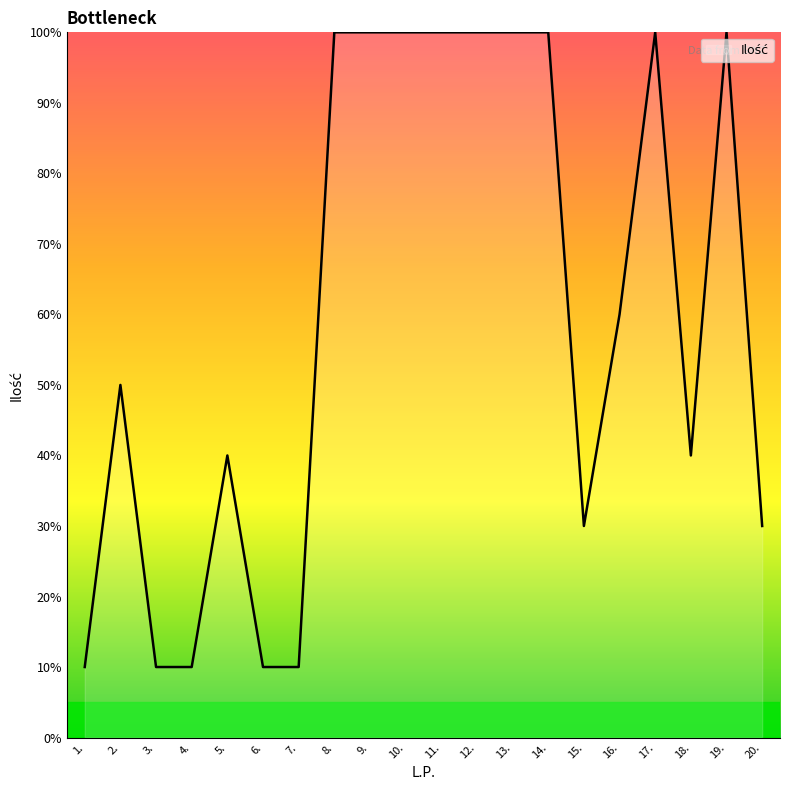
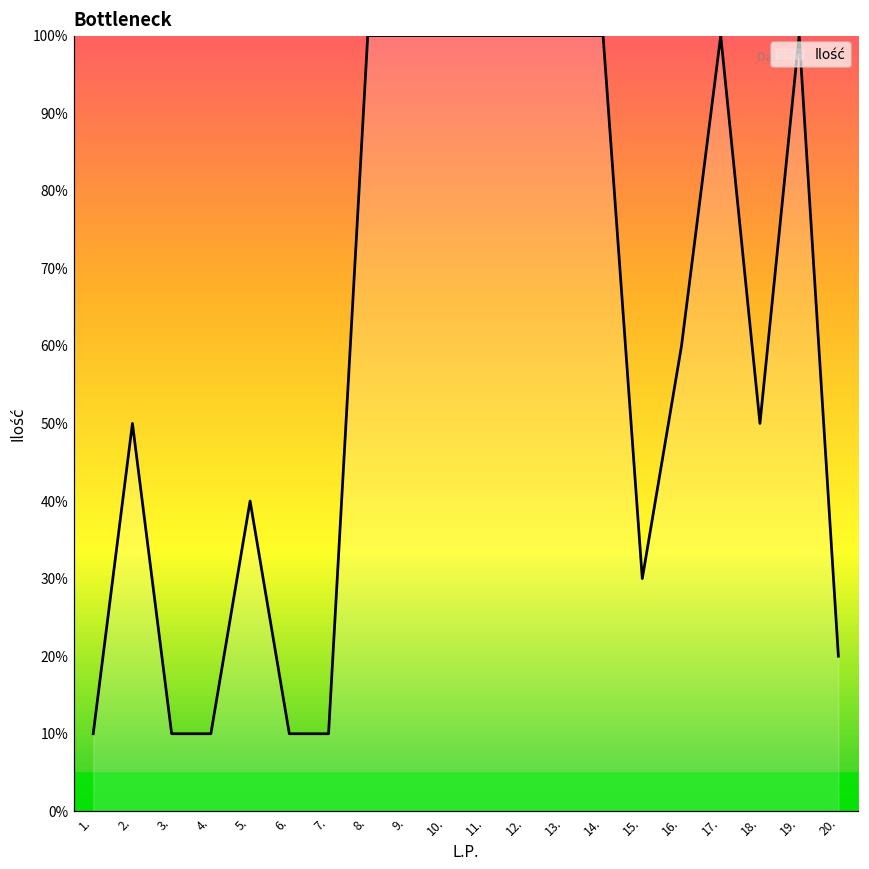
18.: 40% -> 50%
20.: 30% -> 20%
